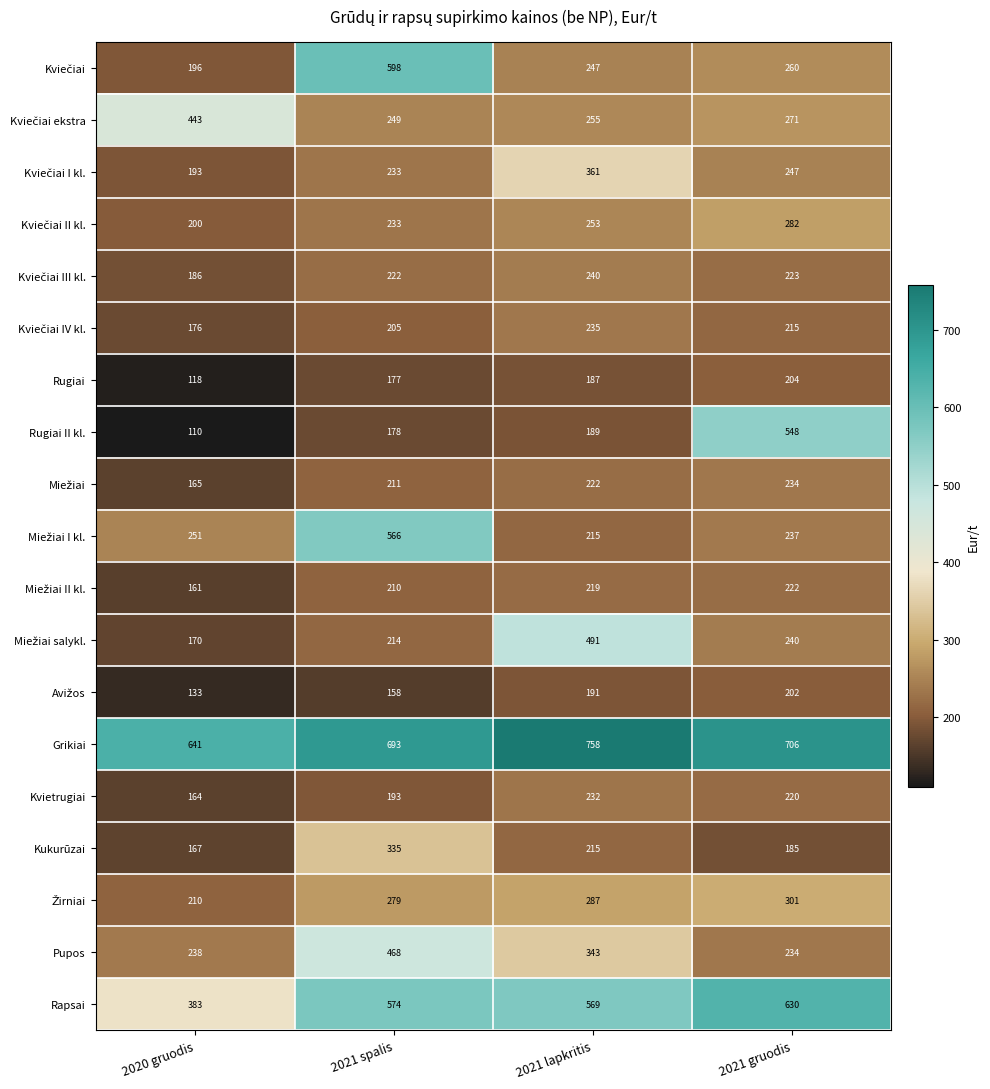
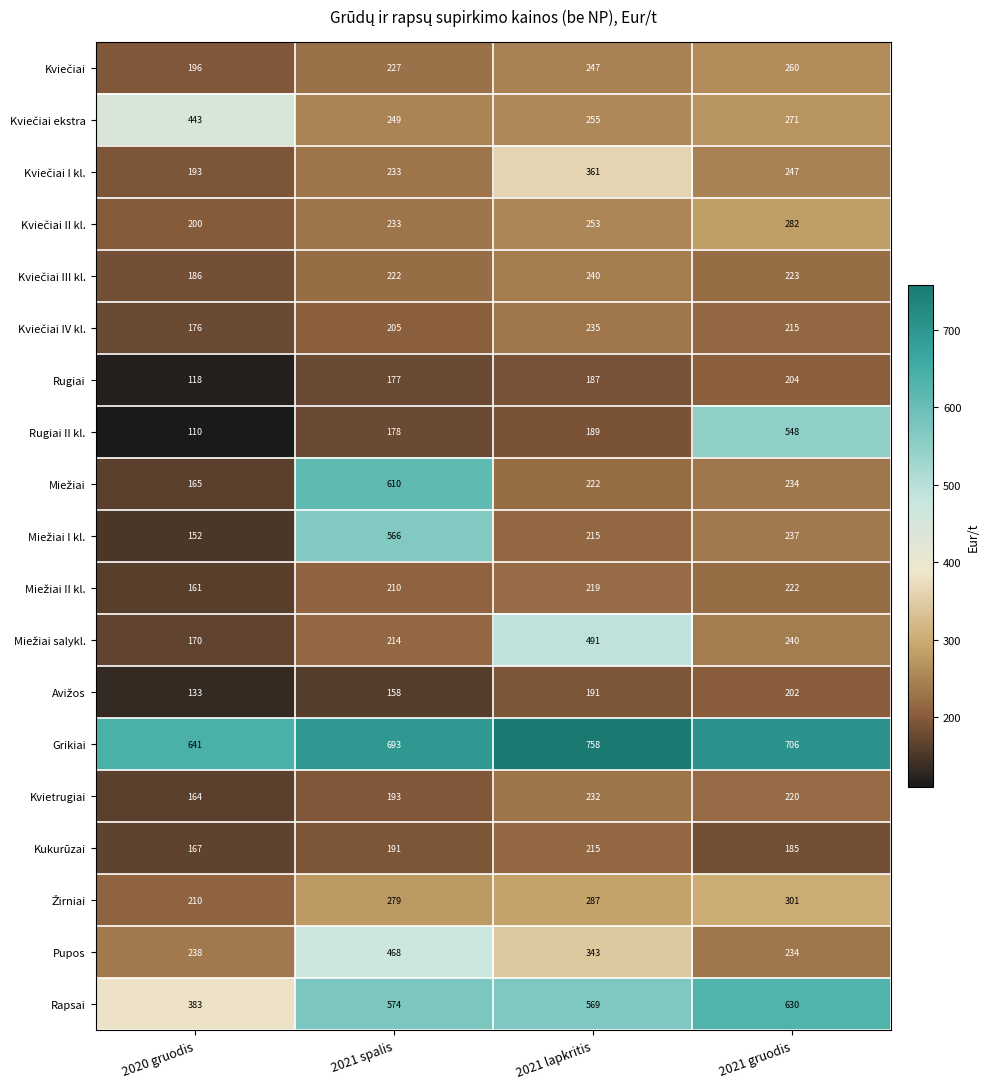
Kviečiai, 2021 spalis: 598 -> 227
Miežiai, 2021 spalis: 211 -> 610
Miežiai I kl., 2020 gruodis: 251 -> 152
Kukurūzai, 2021 spalis: 335 -> 191
